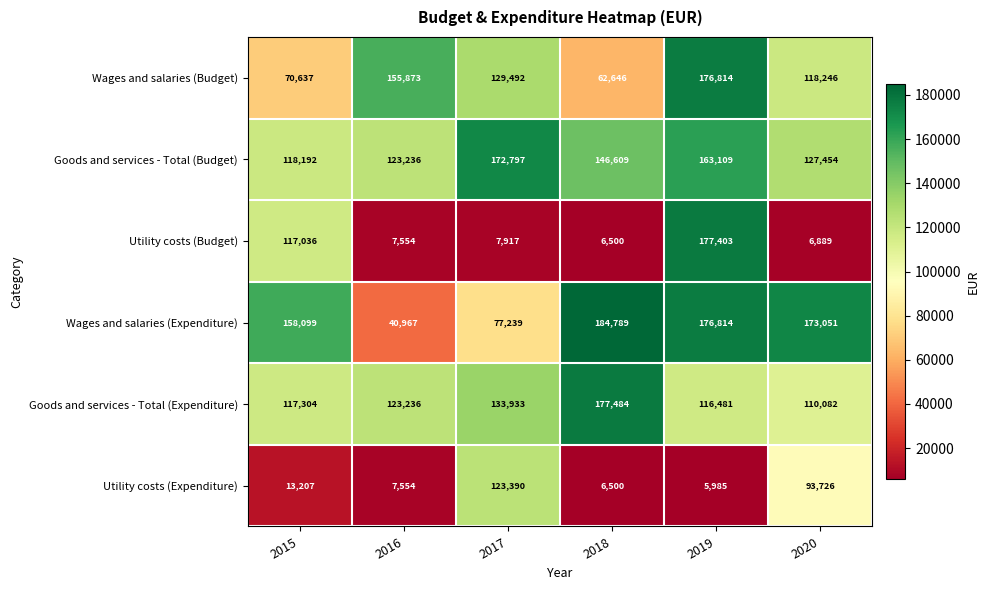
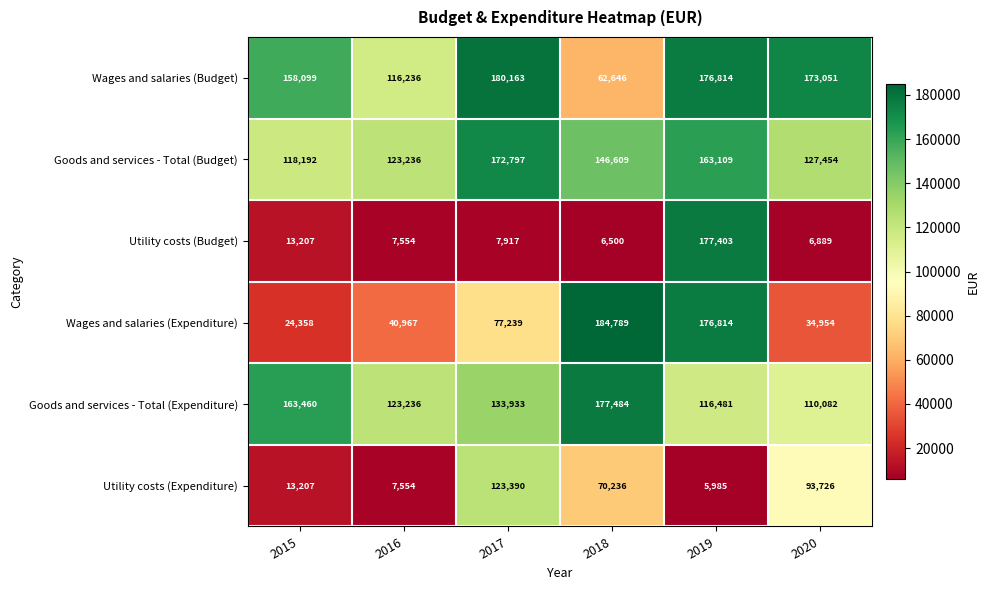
Wages and salaries (Budget), 2015: 70,637 -> 158,099
Wages and salaries (Budget), 2016: 155,873 -> 116,236
Wages and salaries (Budget), 2017: 129,492 -> 180,163
Wages and salaries (Budget), 2020: 118,246 -> 173,051
Utility costs (Budget), 2015: 117,036 -> 13,207
Wages and salaries (Expenditure), 2015: 158,099 -> 24,358
Wages and salaries (Expenditure), 2020: 173,051 -> 34,954
Goods and services - Total (Expenditure), 2015: 117,304 -> 163,460
Utility costs (Expenditure), 2018: 6,500 -> 70,236
